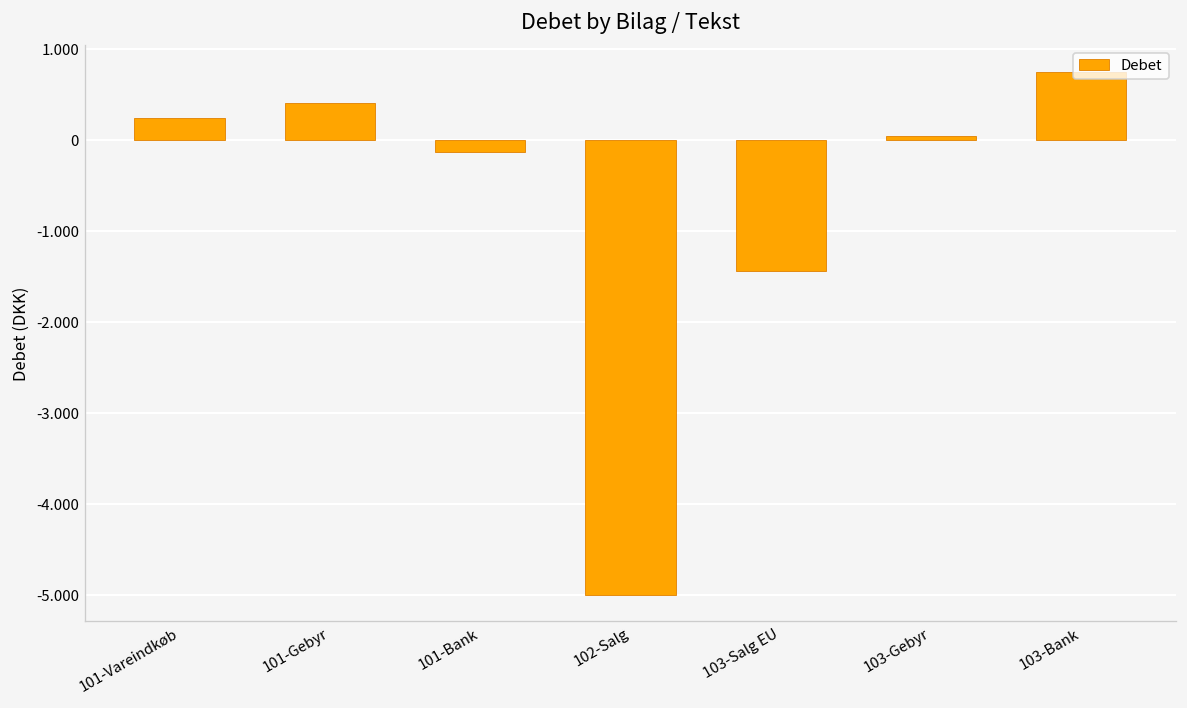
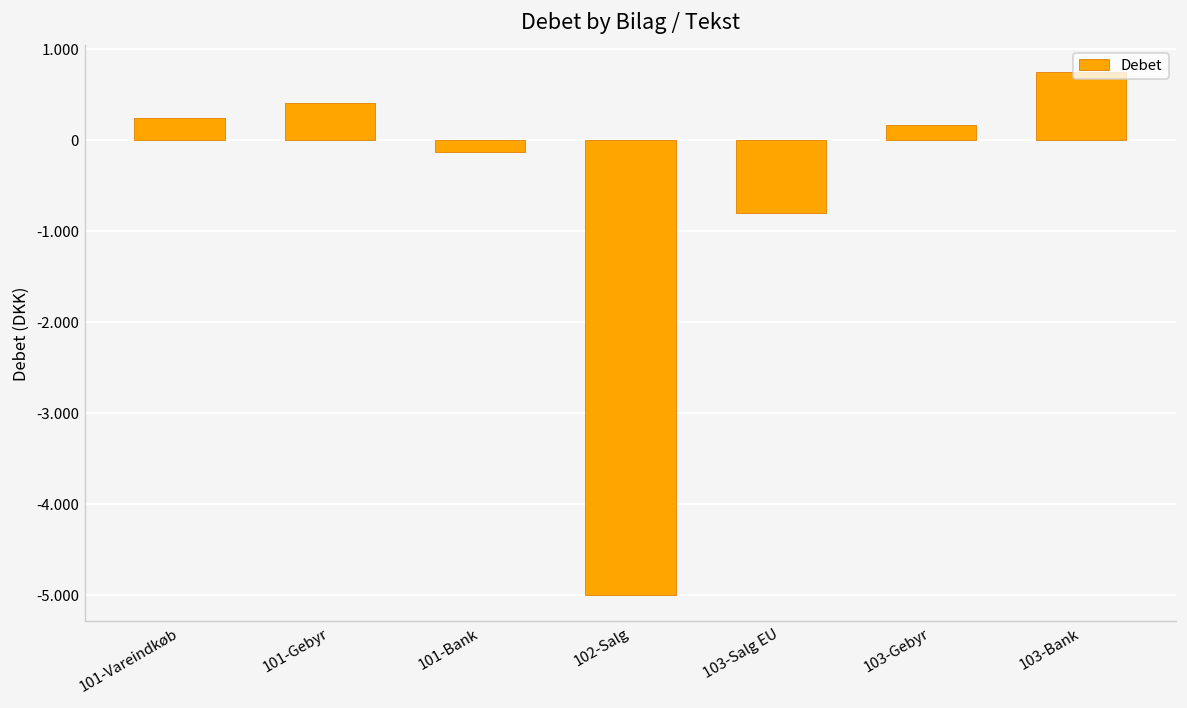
103-Salg EU: -1.4 -> -0.8
103-Gebyr: 0.0 -> 0.2
